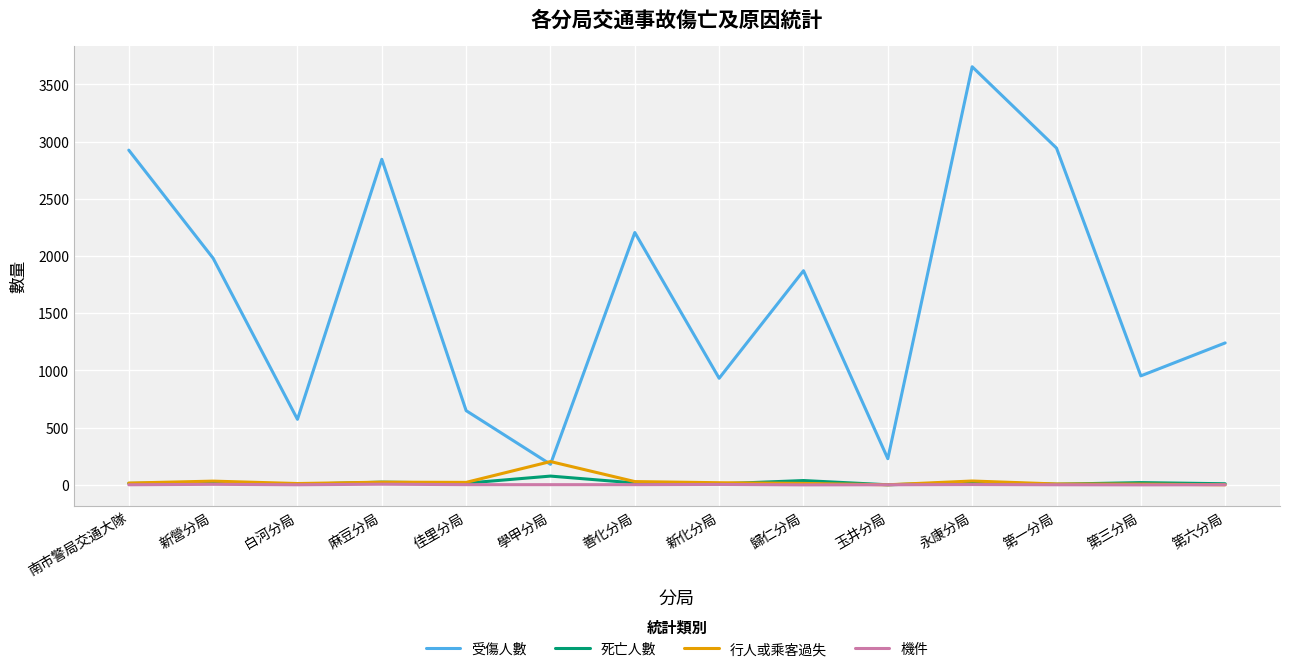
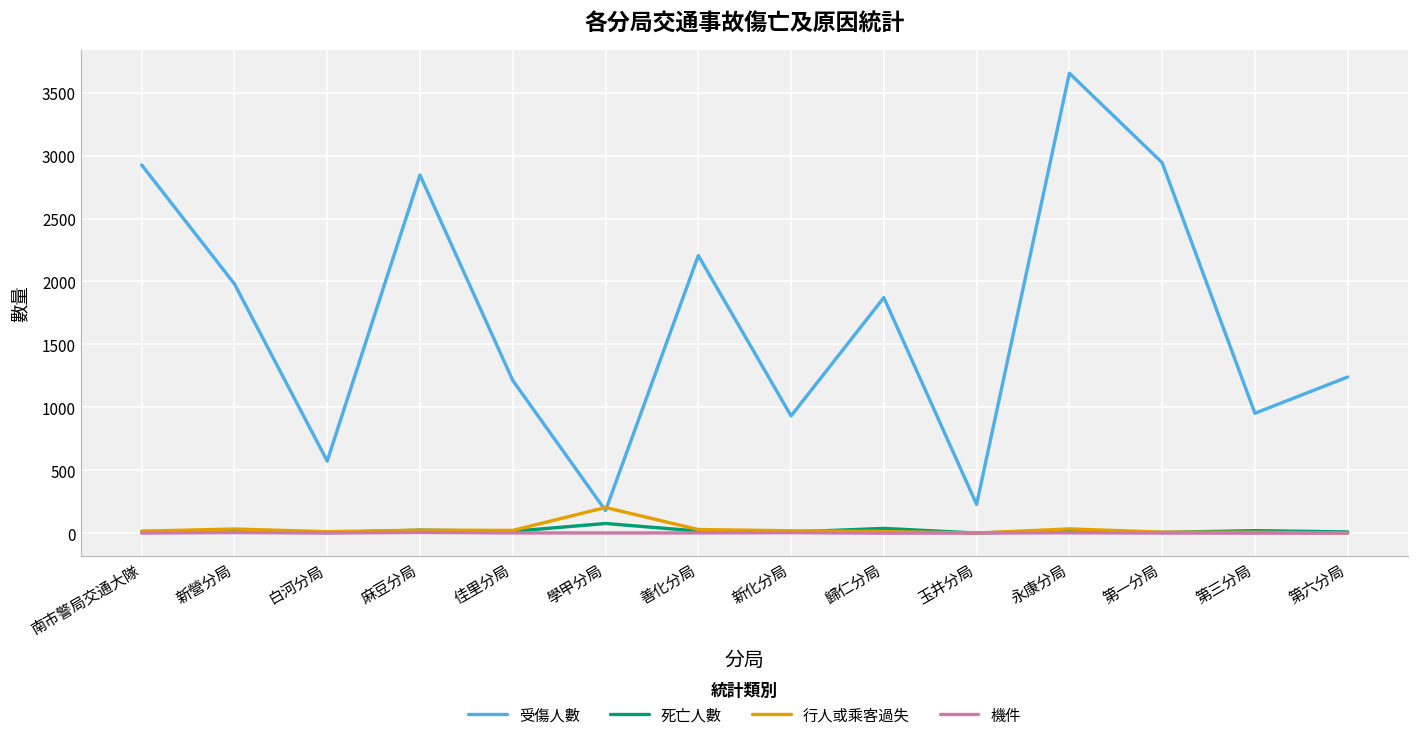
受傷人數, 佳里分局: 650 -> 1210
